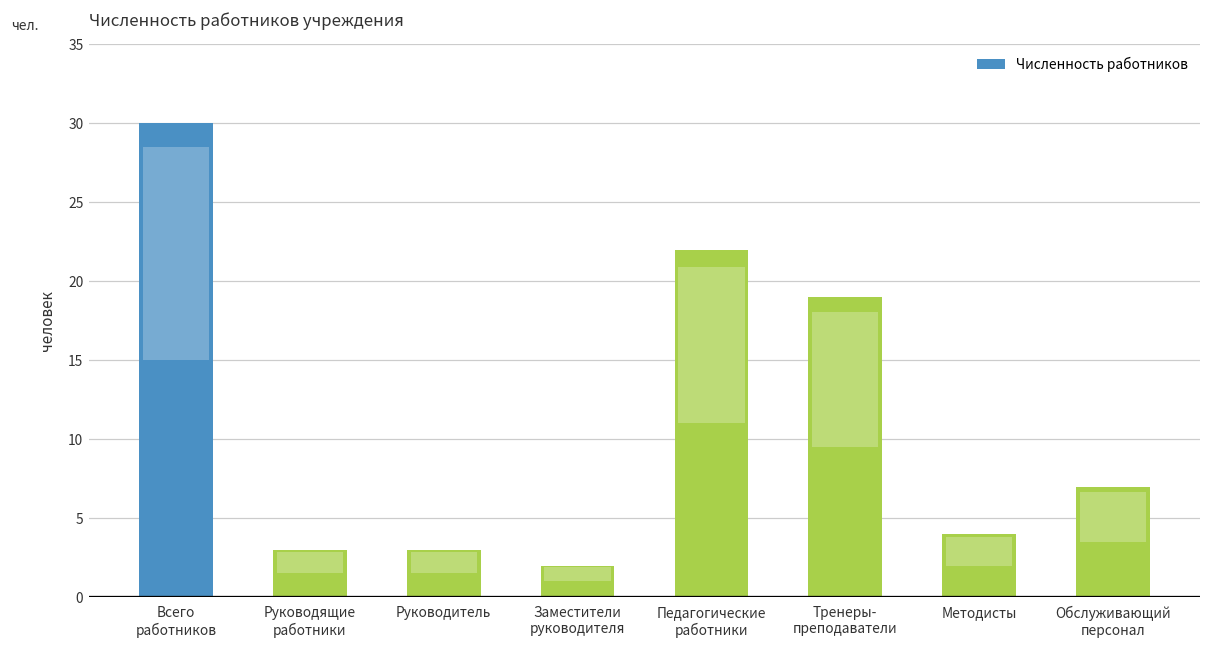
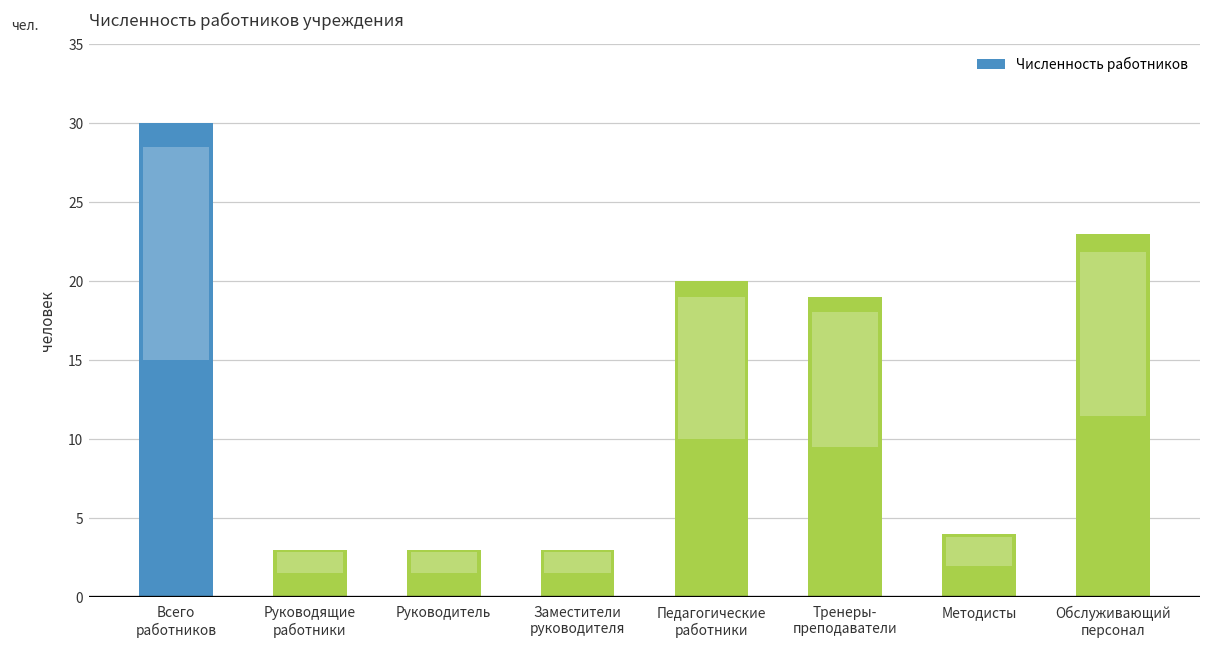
Заместители руководителя: 2 -> 3
Педагогические работники: 22 -> 20
Обслуживающий персонал: 7 -> 23
